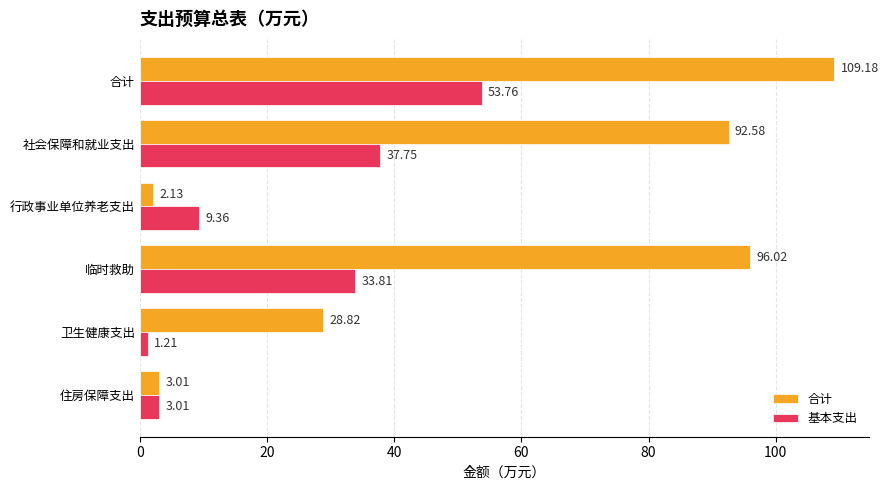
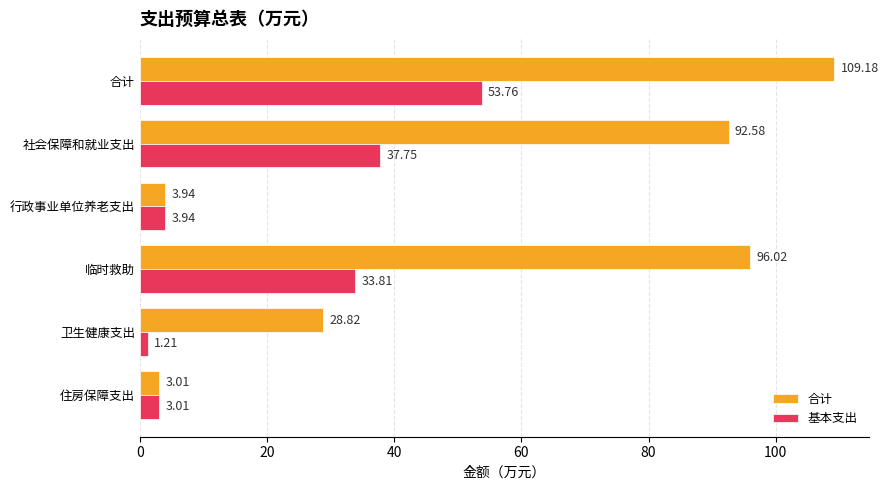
合计, 行政事业单位养老支出: 2.13 -> 3.94
基本支出, 行政事业单位养老支出: 9.36 -> 3.94
